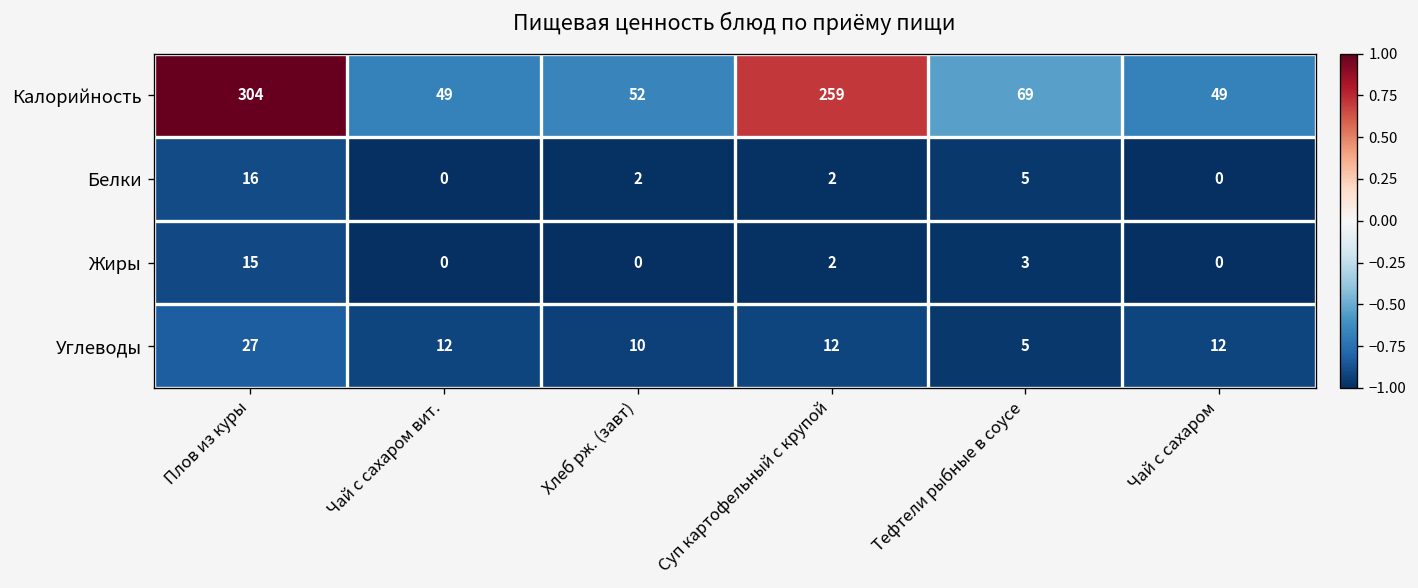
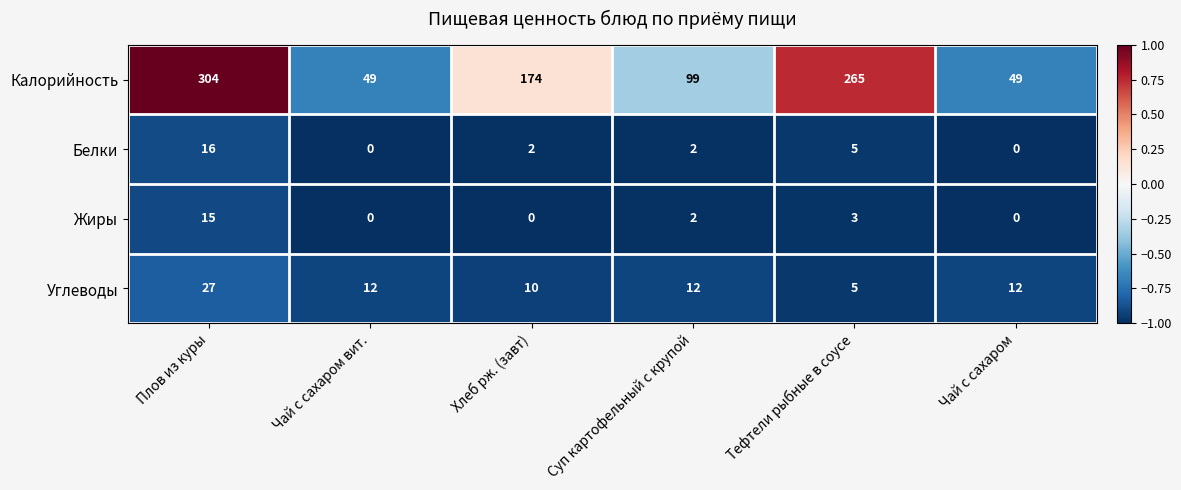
Калорийность, Хлеб рж. (завт): 52 -> 174
Калорийность, Суп картофельный с крупой: 259 -> 99
Калорийность, Тефтели рыбные в соусе: 69 -> 265
